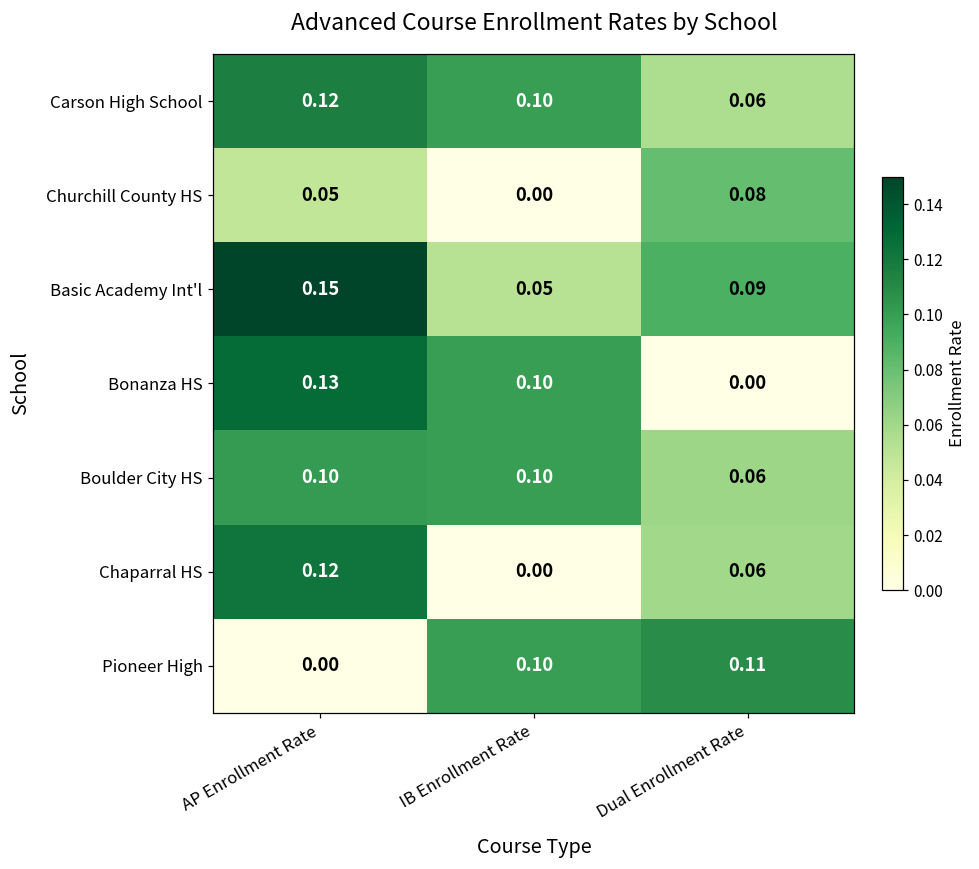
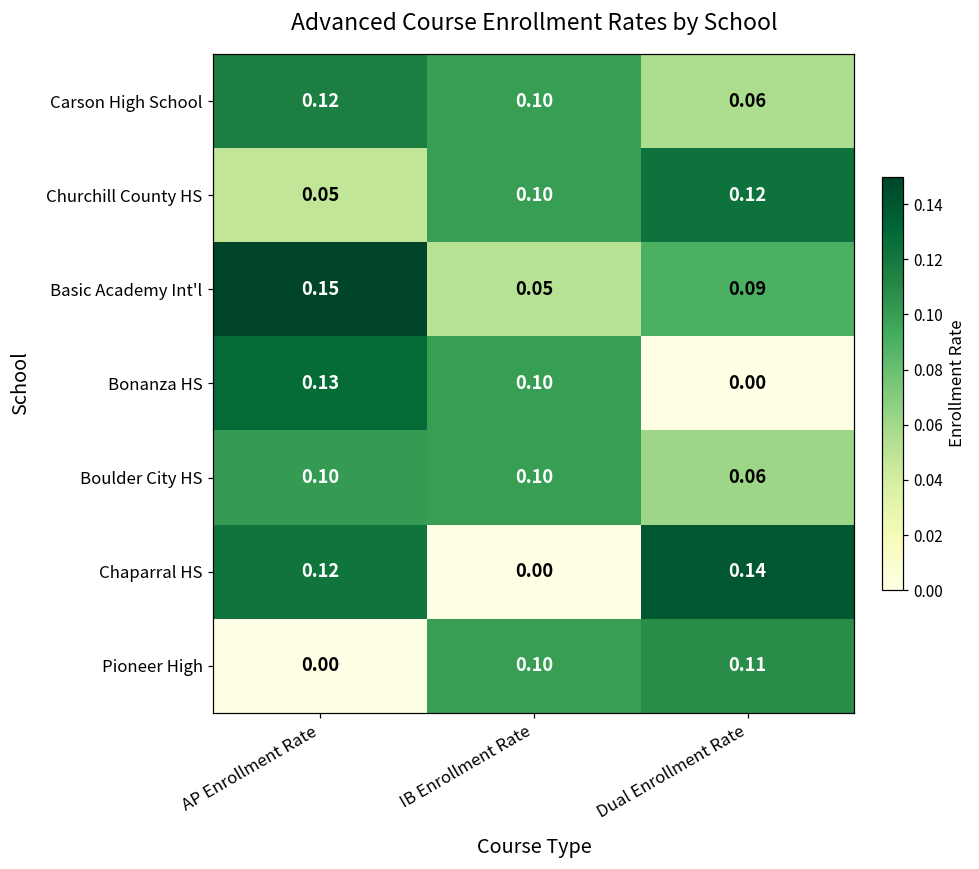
Churchill County HS, IB Enrollment Rate: 0.00 -> 0.10
Churchill County HS, Dual Enrollment Rate: 0.08 -> 0.12
Chaparral HS, Dual Enrollment Rate: 0.06 -> 0.14
